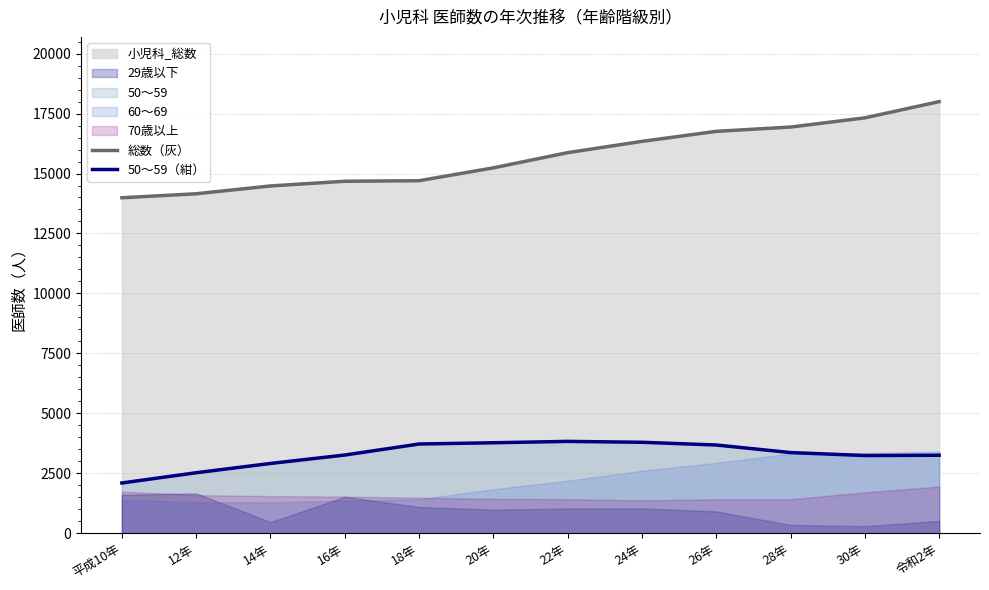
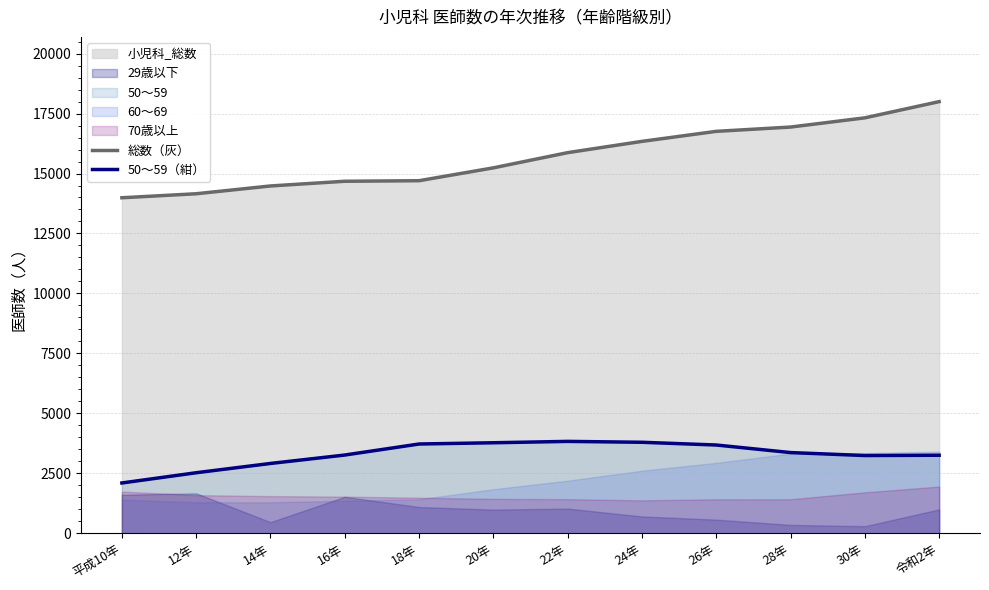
29歳以下, 24年: 1000 -> 700
29歳以下, 26年: 900 -> 600
29歳以下, 令和2年: 500 -> 1000
